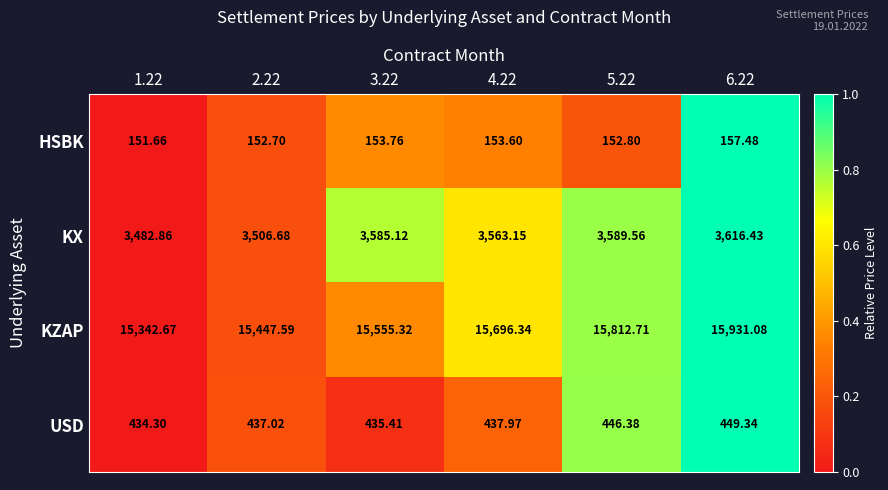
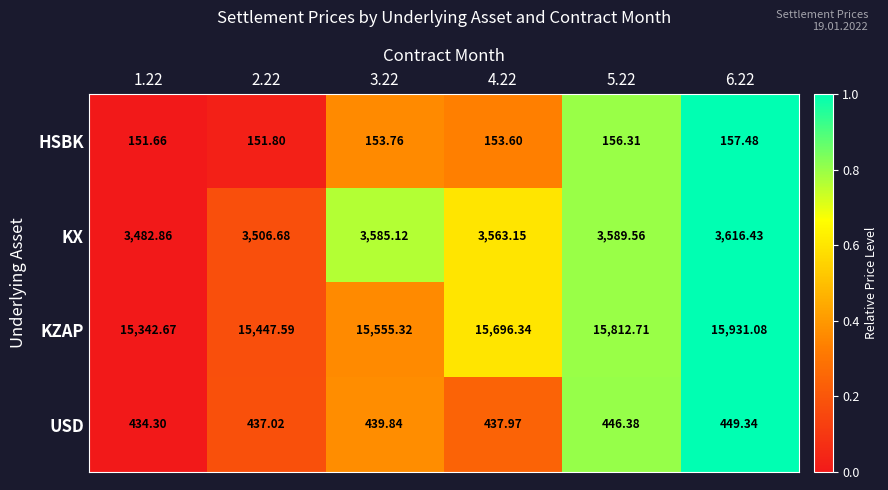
HSBK, 2.22: 152.70 -> 151.80
HSBK, 5.22: 152.80 -> 156.31
USD, 3.22: 435.41 -> 439.84
